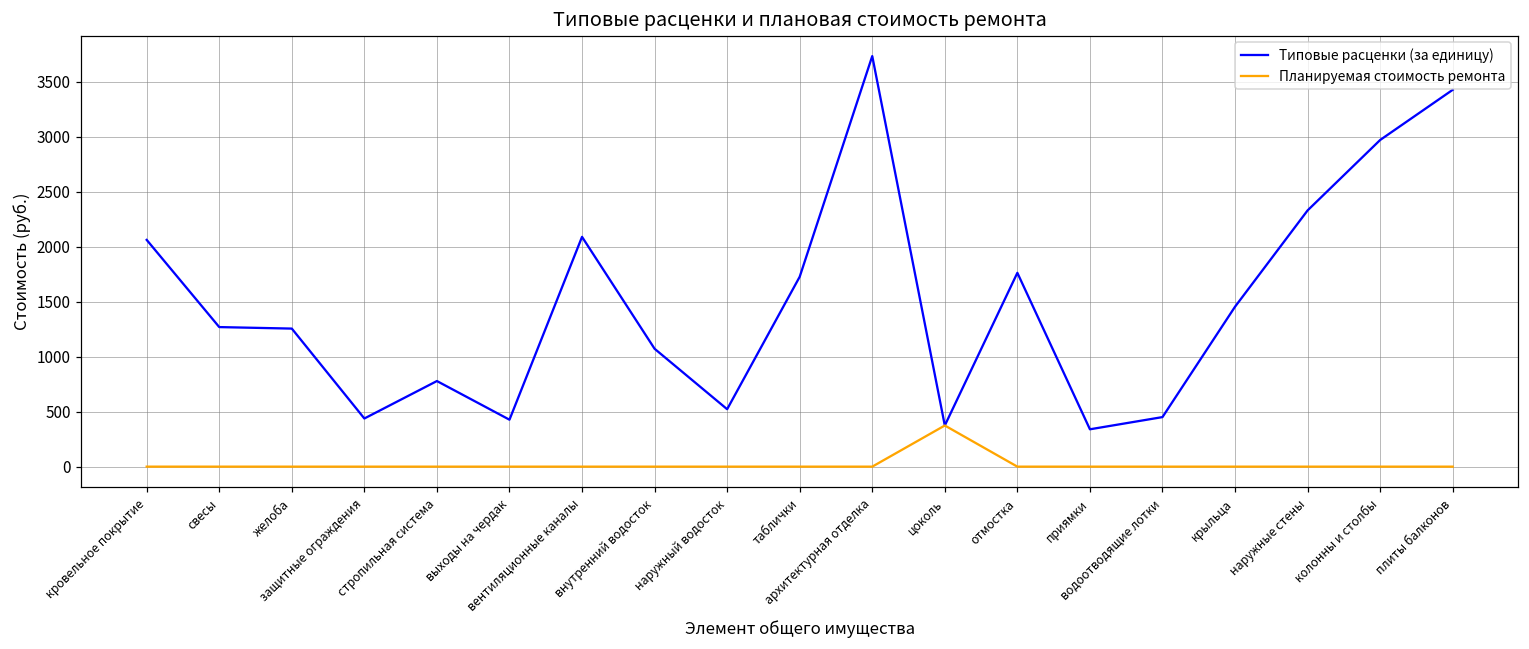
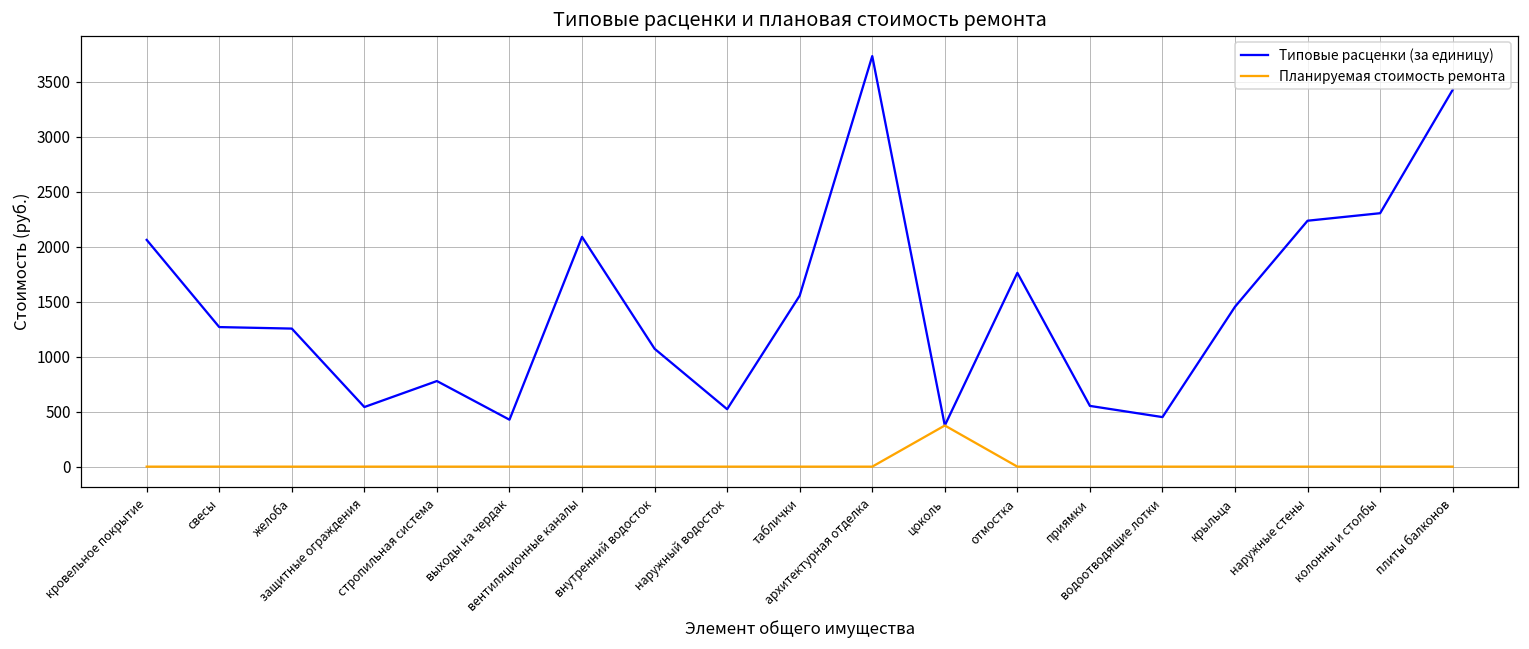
Типовые расценки (за единицу), защитные ограждения: 400 -> 500
Типовые расценки (за единицу), таблички: 1700 -> 1600
Типовые расценки (за единицу), приямки: 300 -> 600
Типовые расценки (за единицу), наружные стены: 2300 -> 2200
Типовые расценки (за единицу), колонны и столбы: 3000 -> 2300
